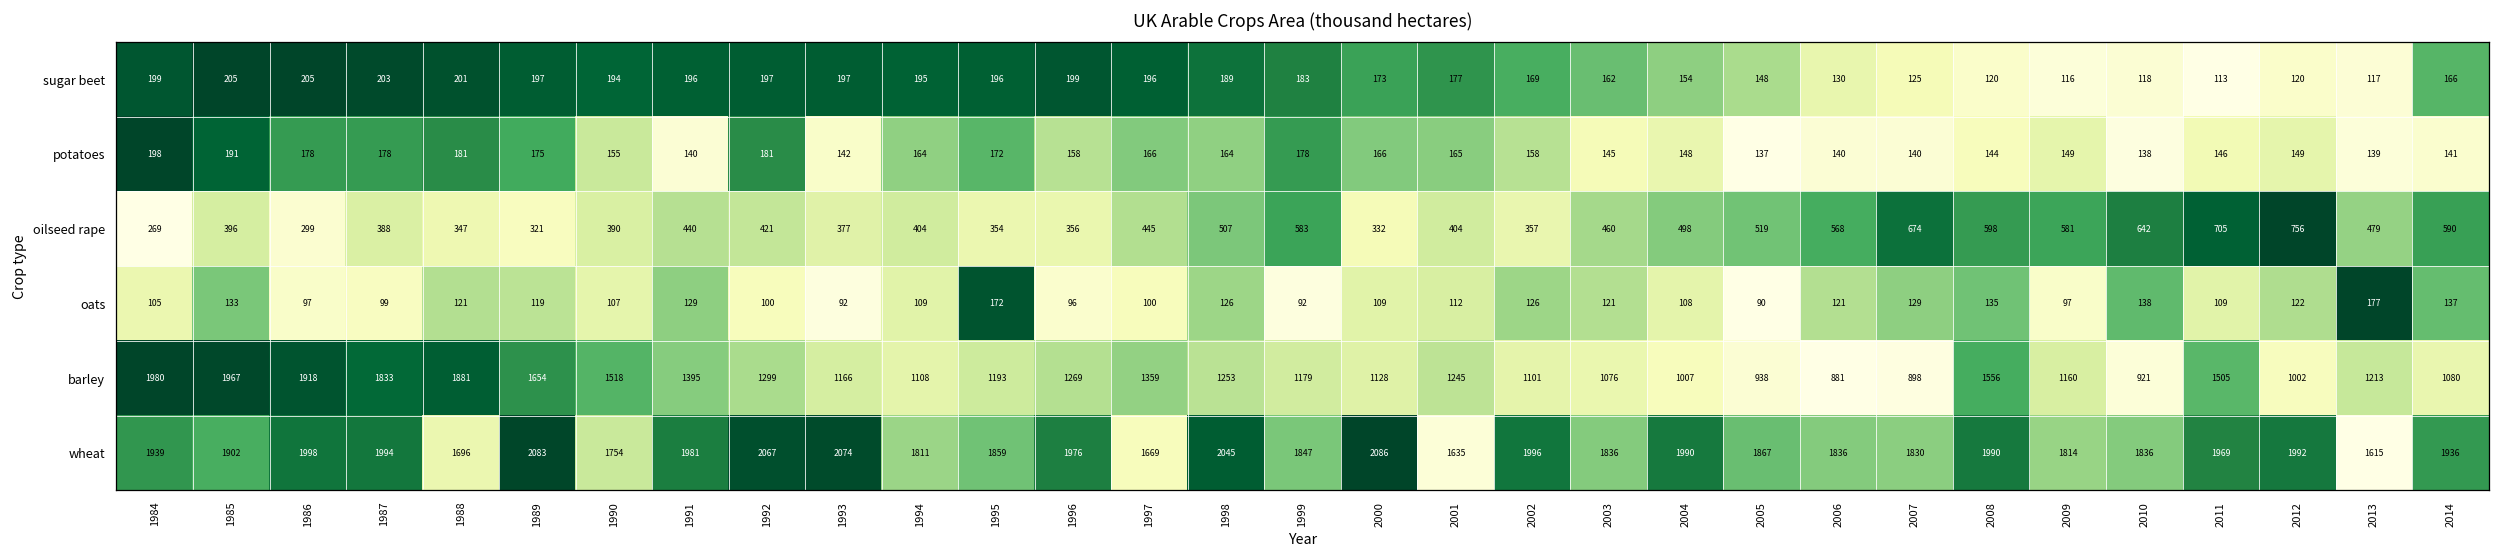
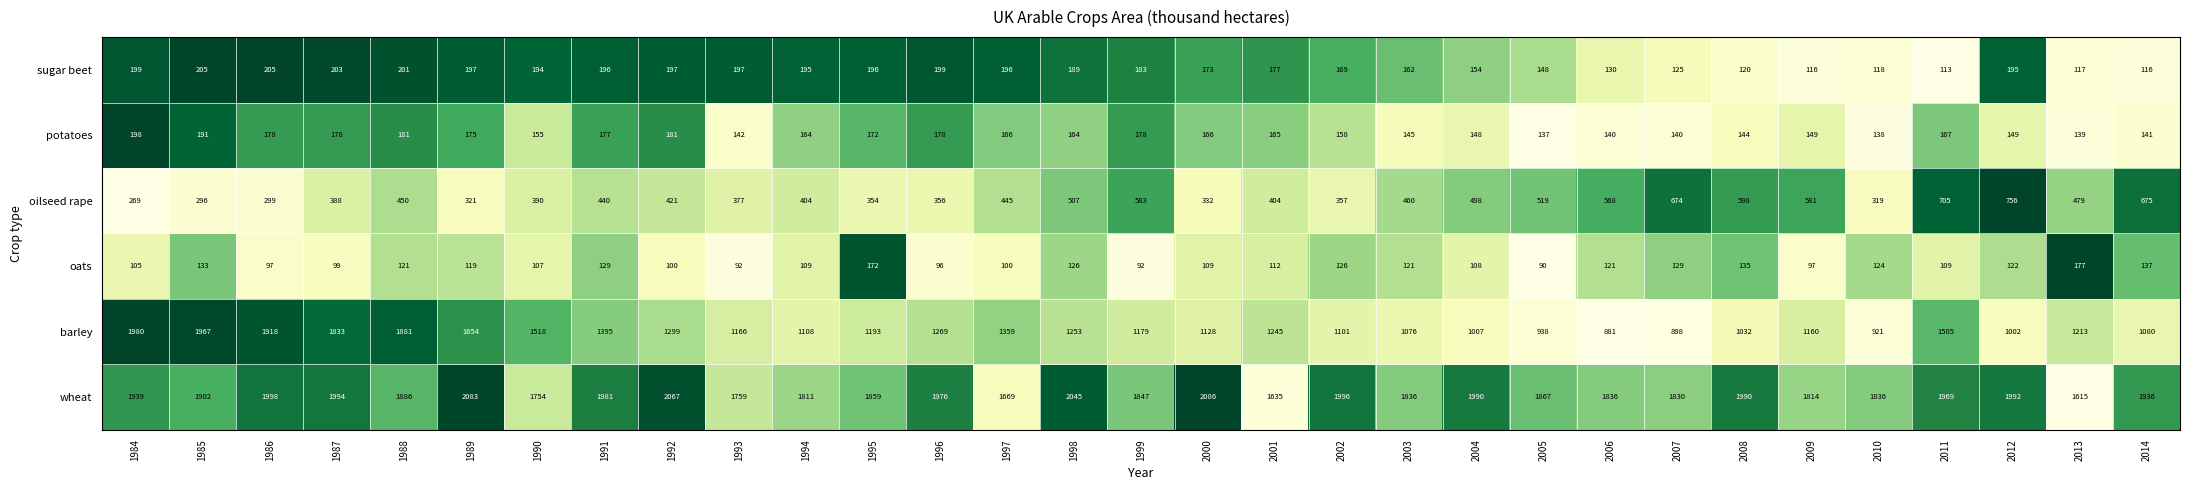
sugar beet, 2012: 120 -> 195
sugar beet, 2014: 166 -> 116
potatoes, 1991: 140 -> 177
potatoes, 1996: 158 -> 178
potatoes, 2011: 146 -> 167
oilseed rape, 1985: 396 -> 296
oilseed rape, 1988: 347 -> 450
oilseed rape, 2010: 642 -> 319
oilseed rape, 2014: 590 -> 675
oats, 2010: 138 -> 124
barley, 2008: 1556 -> 1032
wheat, 1988: 1696 -> 1886
wheat, 1993: 2074 -> 1759
